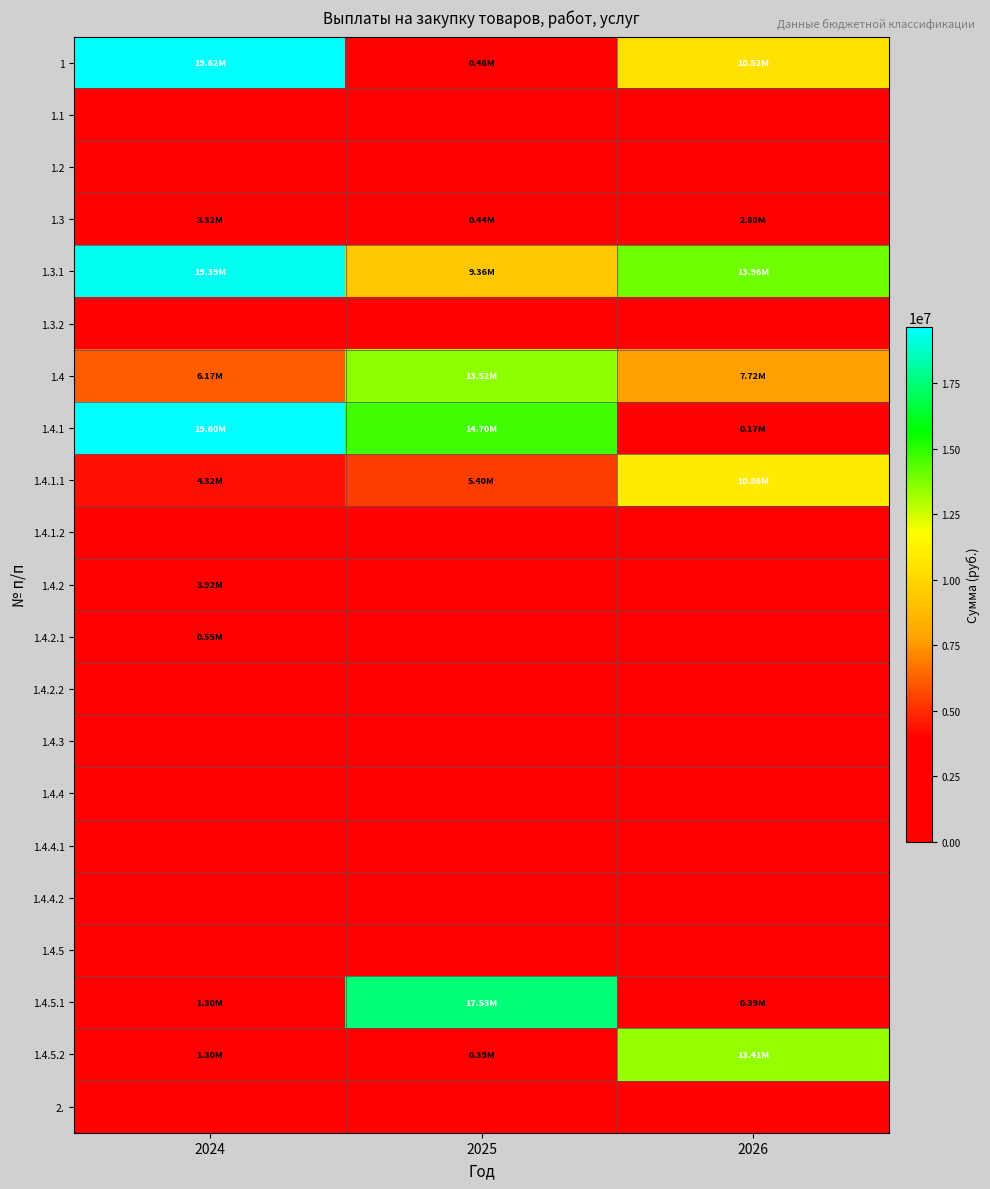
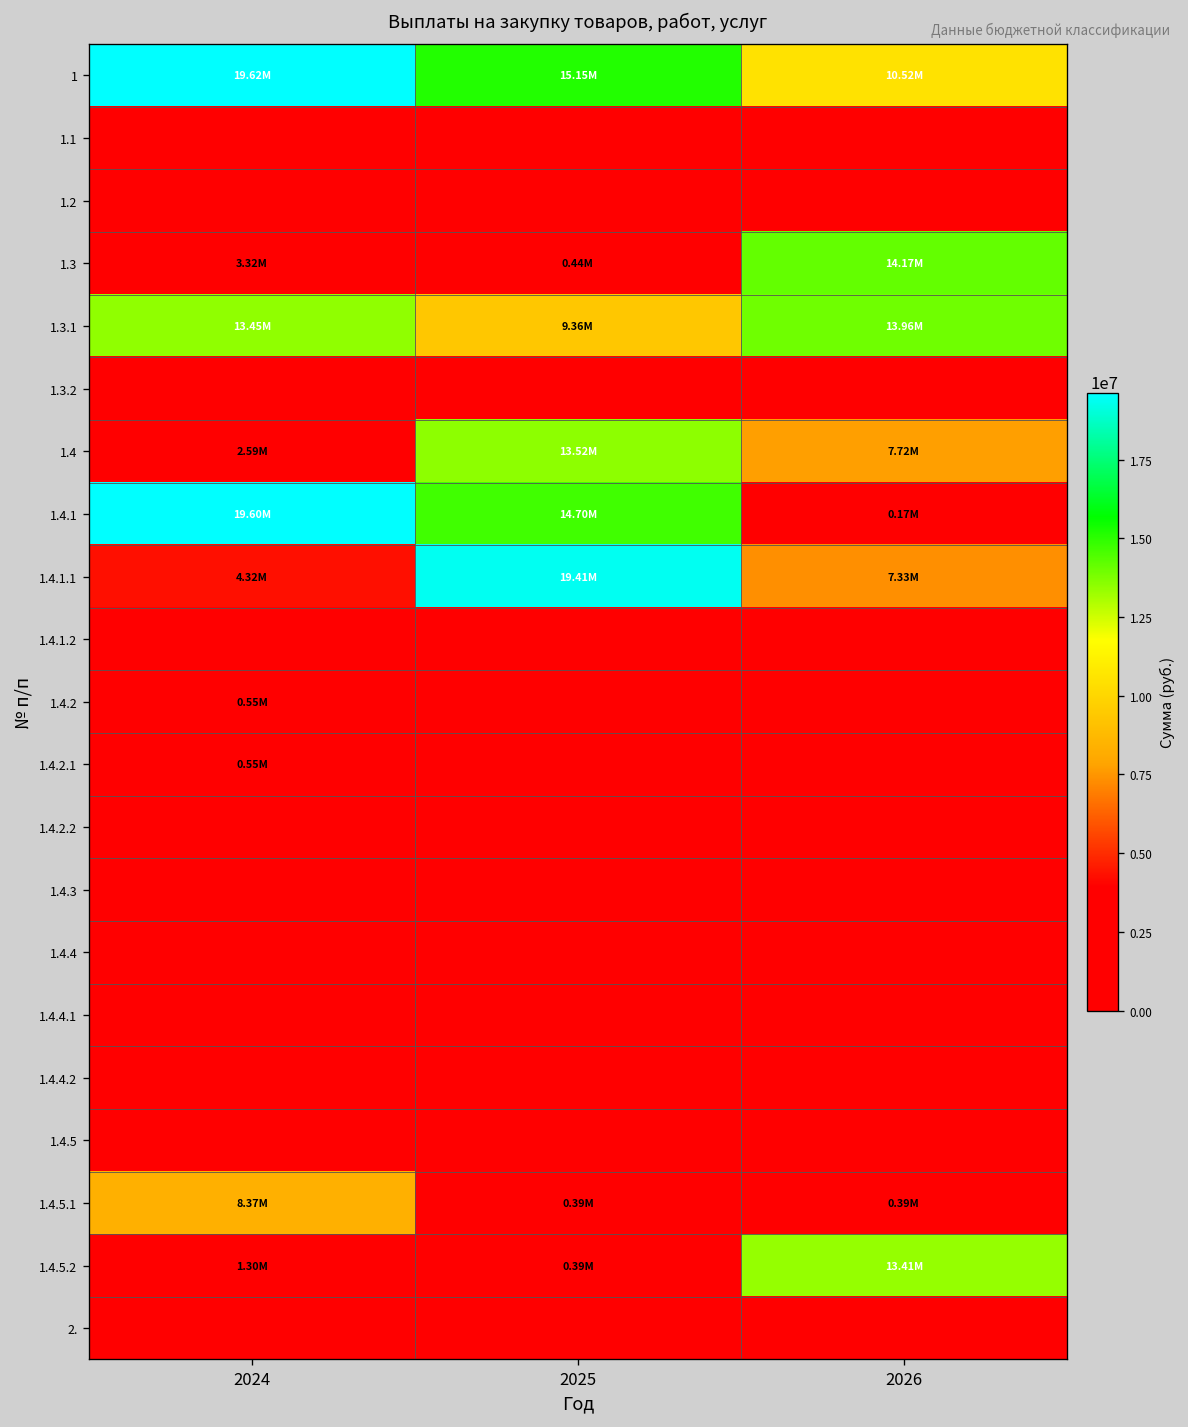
1, 2025: 0.46M -> 15.15M
1.3, 2026: 2.80M -> 14.17M
1.3.1, 2024: 19.39M -> 13.45M
1.4, 2024: 6.17M -> 2.59M
1.4.1.1, 2025: 5.40M -> 19.41M
1.4.1.1, 2026: 10.86M -> 7.33M
1.4.2, 2024: 3.92M -> 0.55M
1.4.5.1, 2024: 1.30M -> 8.37M
1.4.5.1, 2025: 17.53M -> 0.39M
